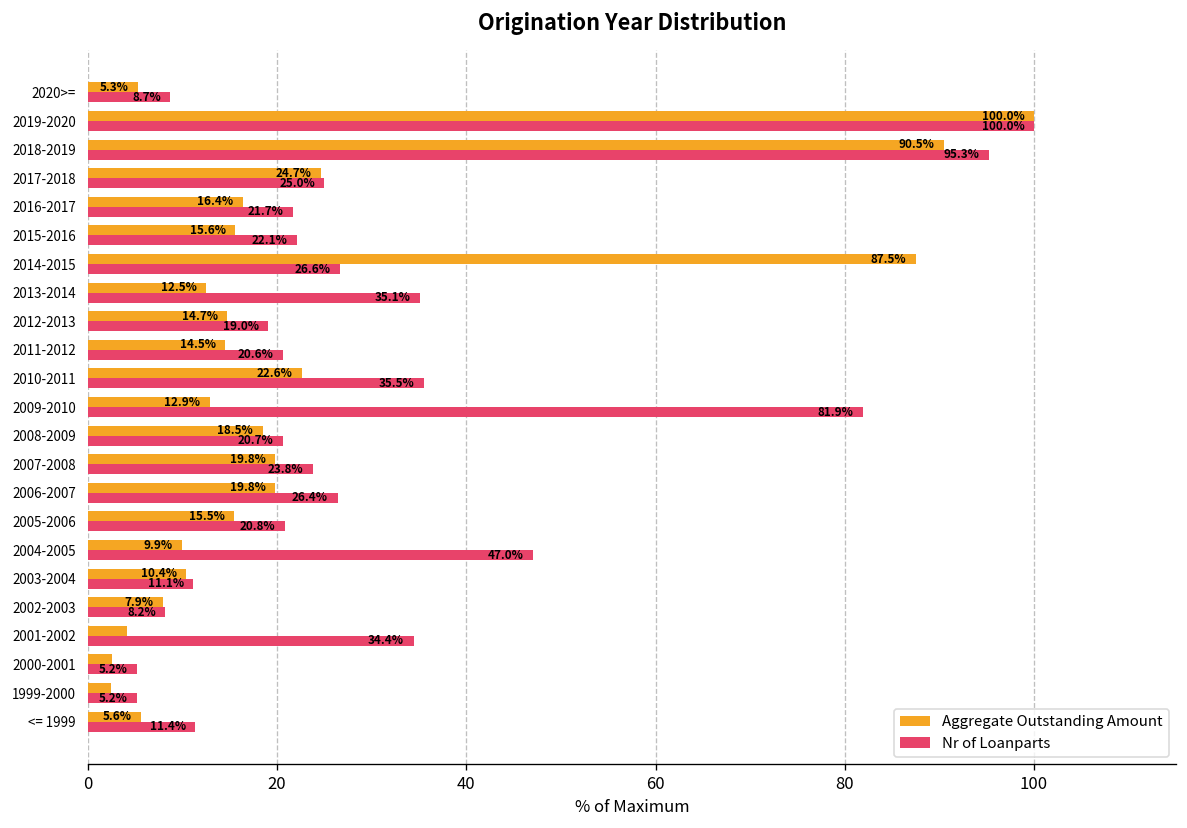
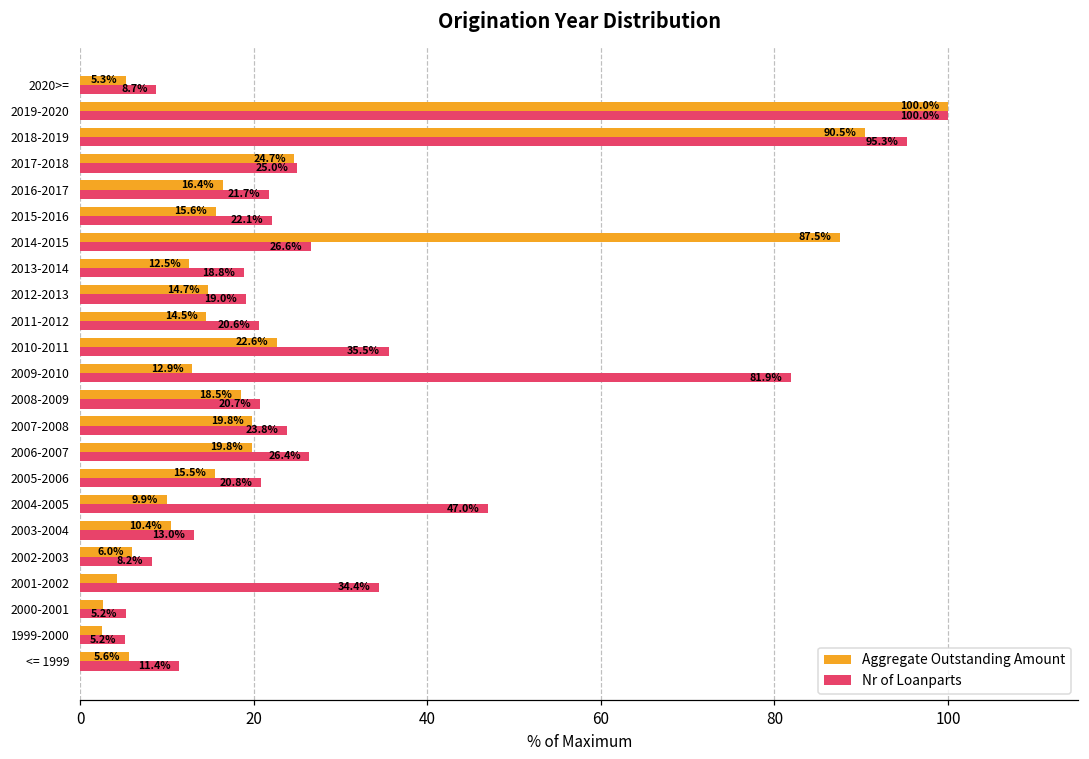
Nr of Loanparts, 2013-2014: 35.1% -> 18.8%
Nr of Loanparts, 2003-2004: 11.1% -> 13.0%
Aggregate Outstanding Amount, 2002-2003: 7.9% -> 6.0%
